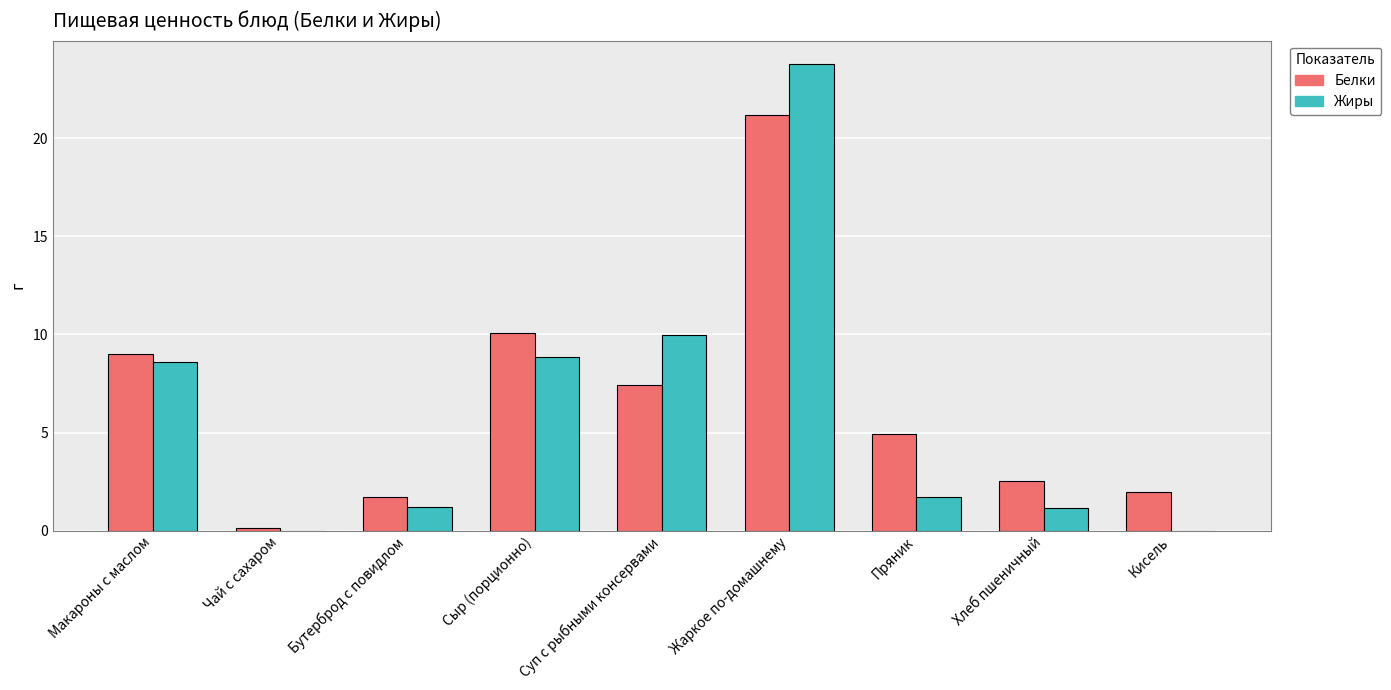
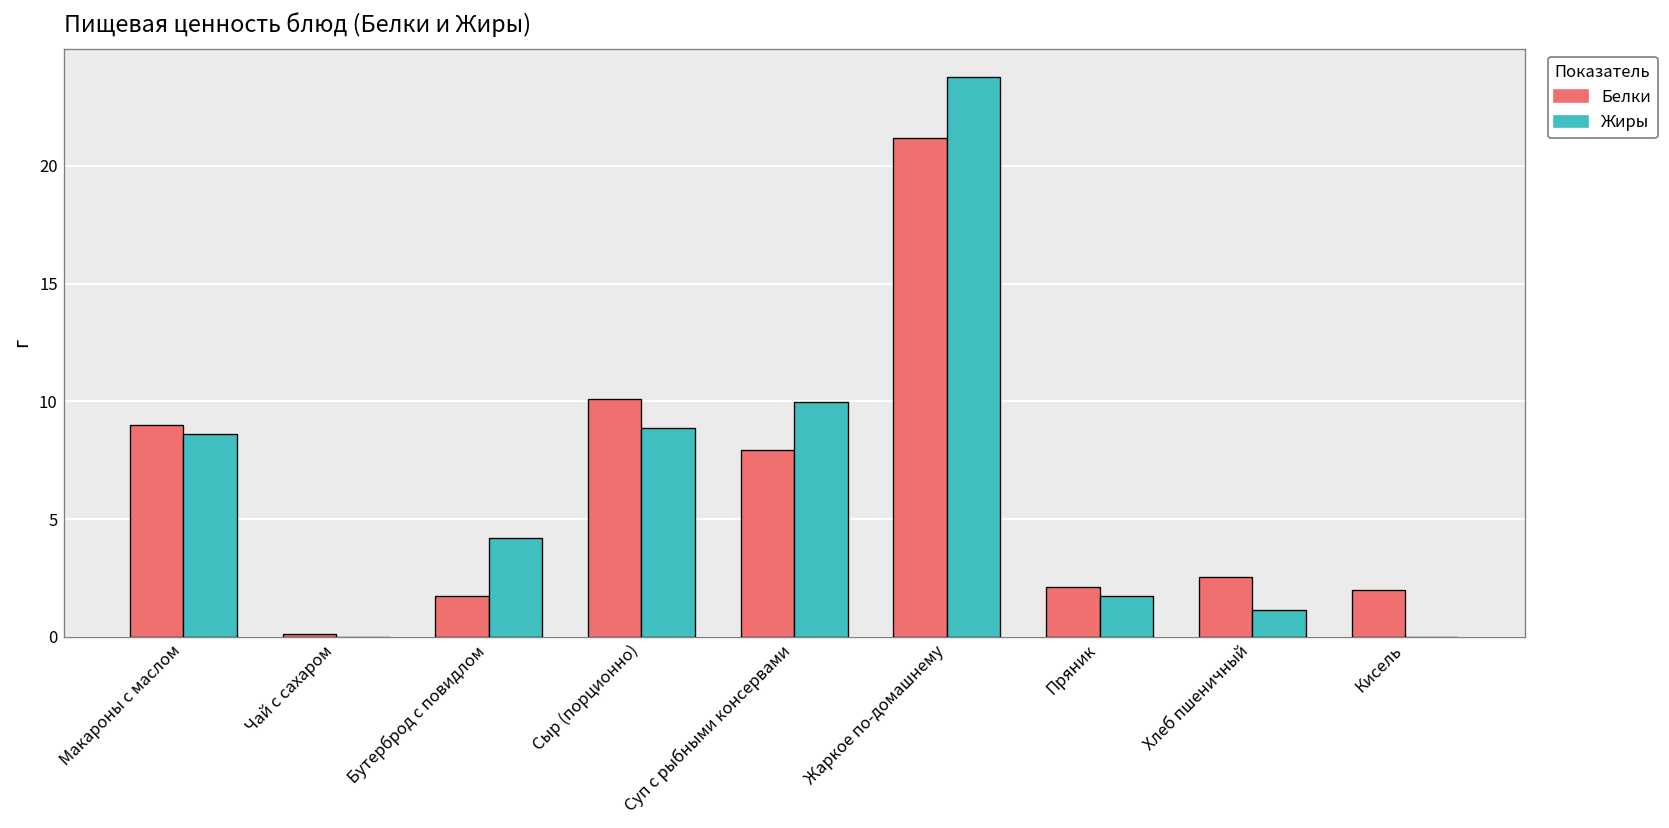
Жиры, Бутерброд с повидлом: 1.2 -> 4.2
Белки, Суп с рыбными консервами: 7.4 -> 7.9
Белки, Пряник: 4.9 -> 2.1
